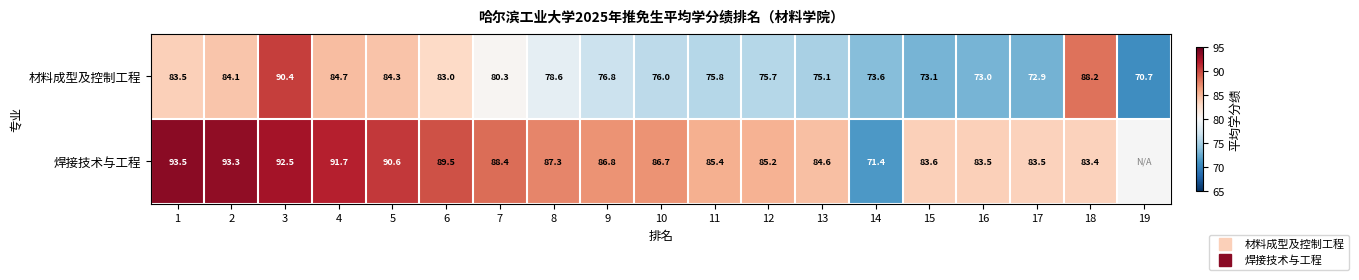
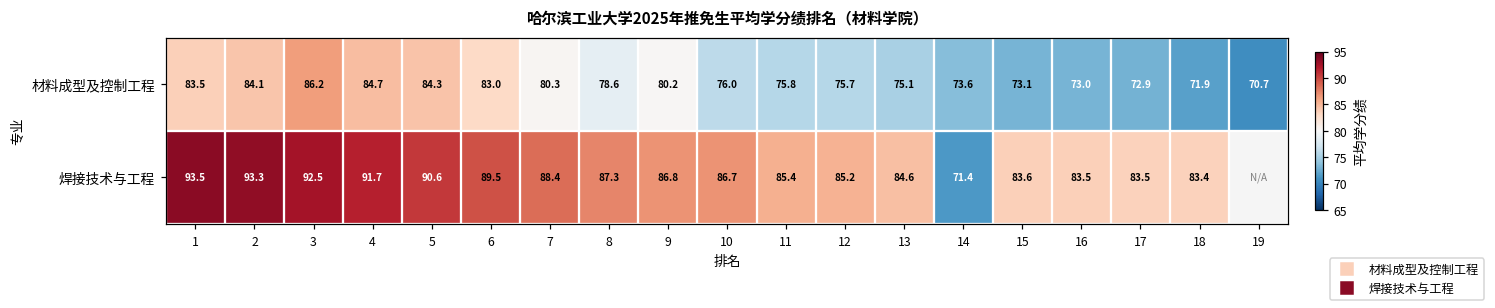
材料成型及控制工程, 3: 90.4 -> 86.2
材料成型及控制工程, 9: 76.8 -> 80.2
材料成型及控制工程, 18: 88.2 -> 71.9
